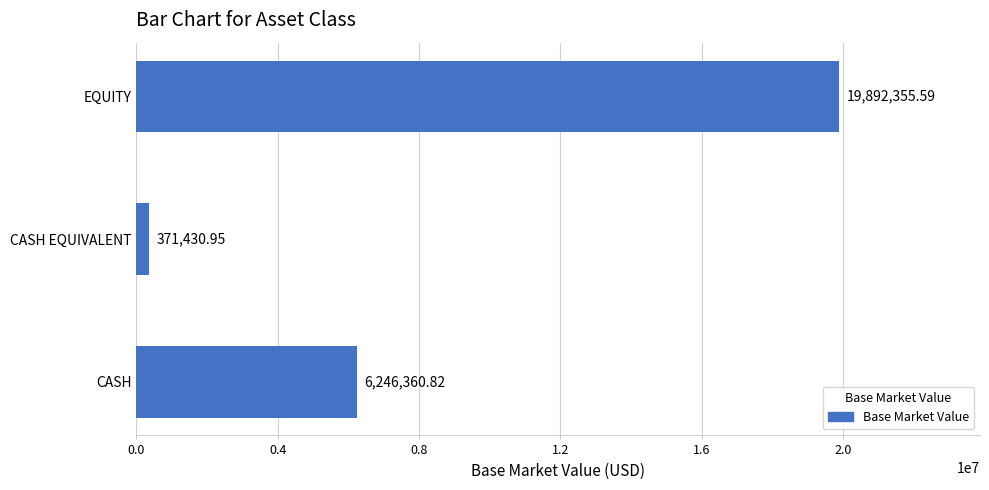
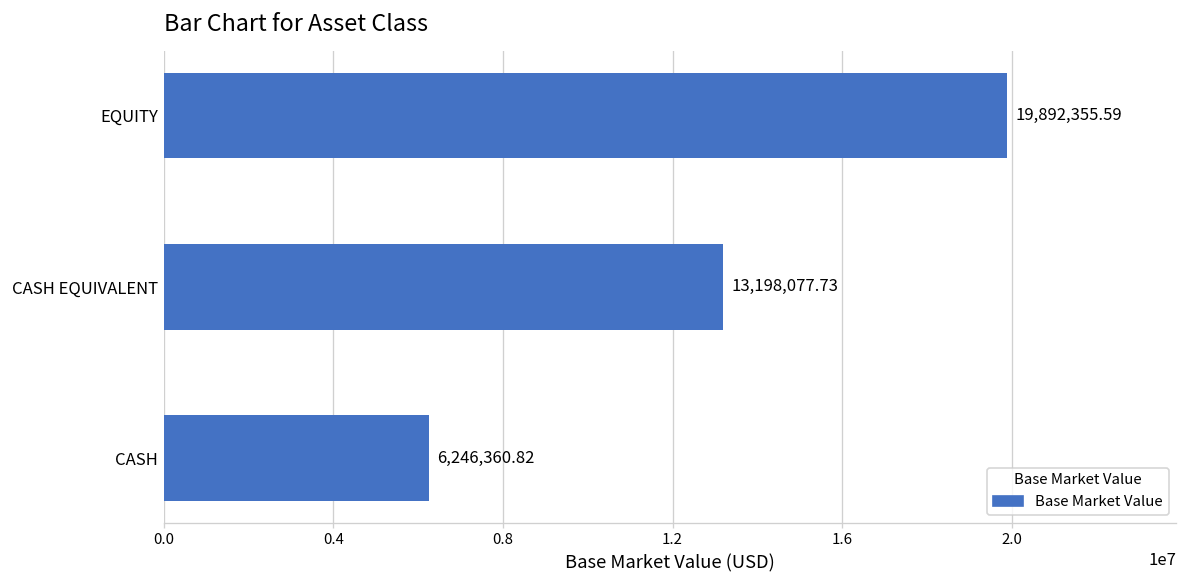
CASH EQUIVALENT: 371,430.95 -> 13,198,077.73
